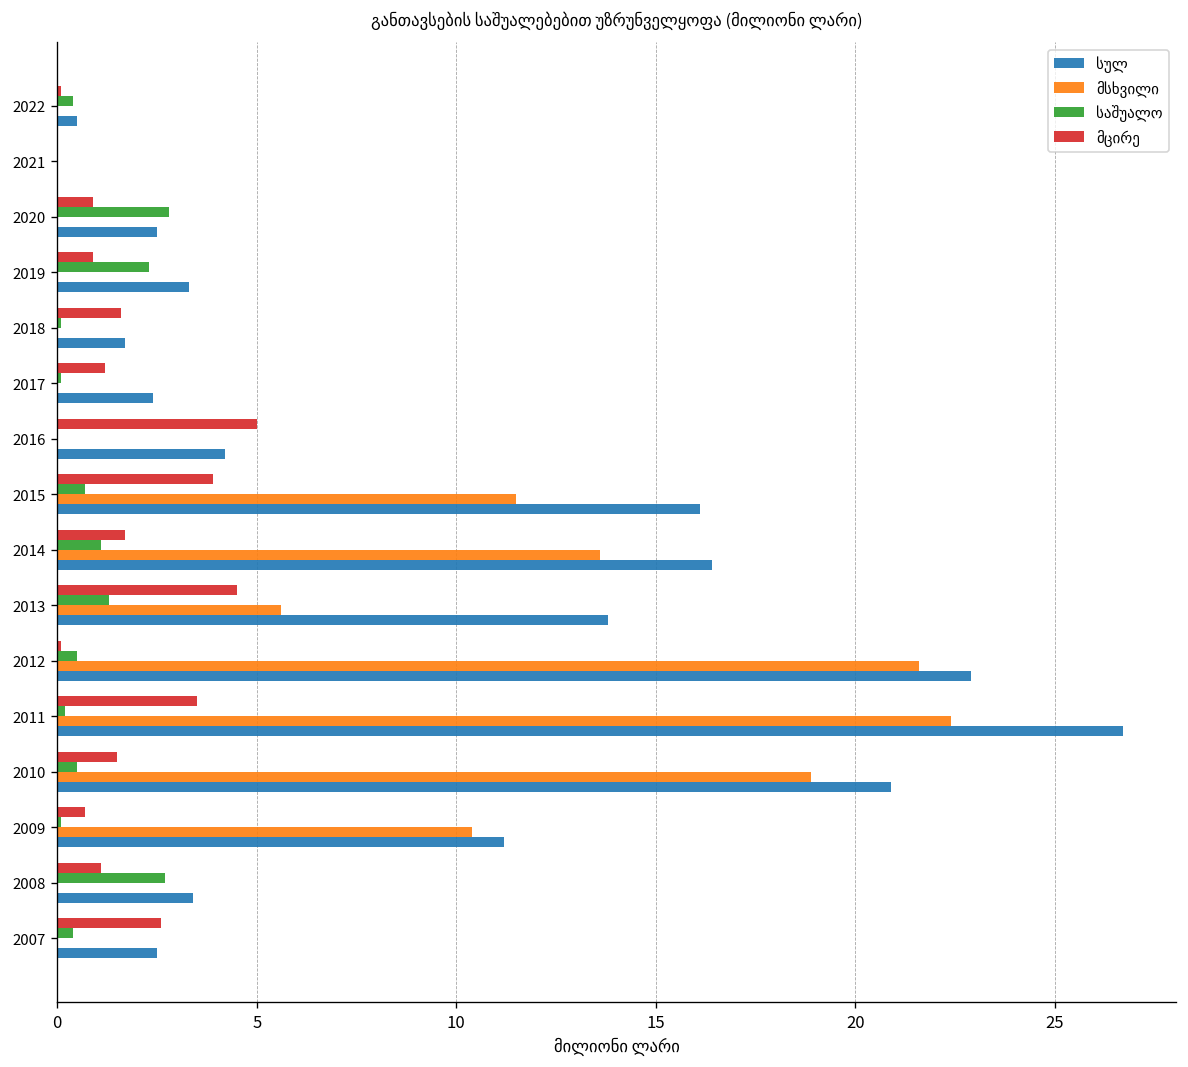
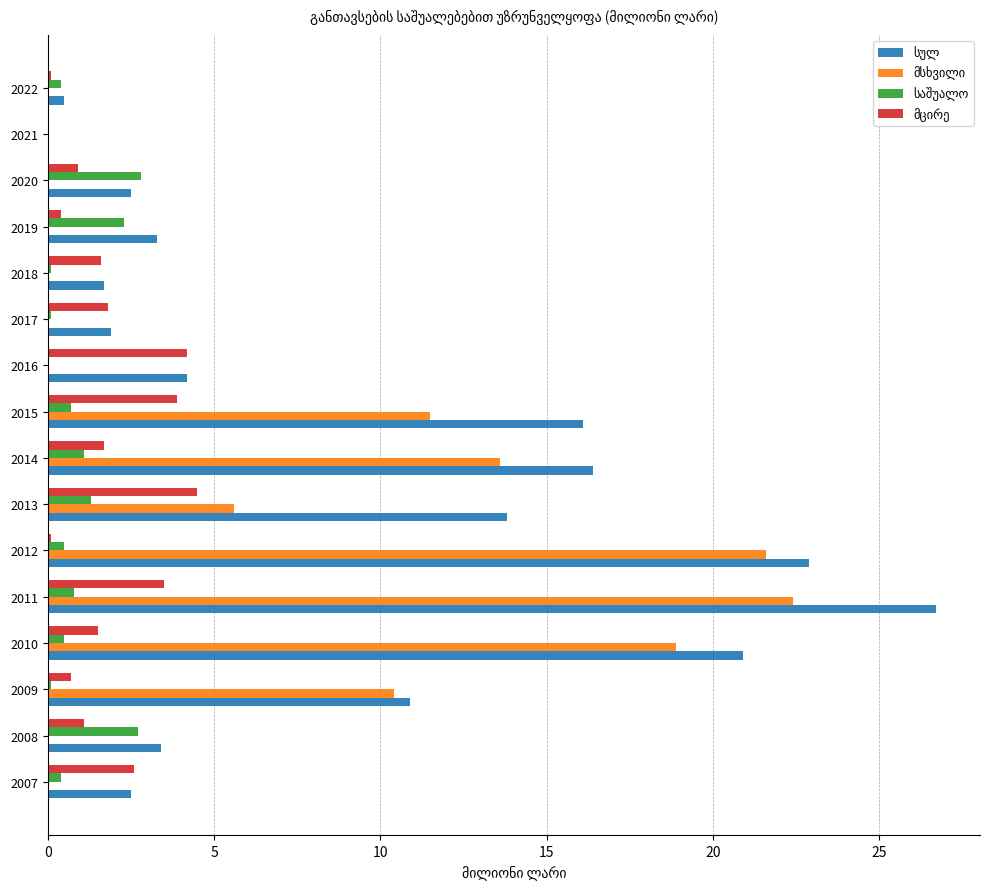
მცირე, 2019: 0.9 -> 0.4
მცირე, 2017: 1.2 -> 1.8
სულ, 2017: 2.4 -> 1.9
მცირე, 2016: 5.0 -> 4.2
საშუალო, 2011: 0.2 -> 0.8
სულ, 2009: 11.2 -> 10.9
